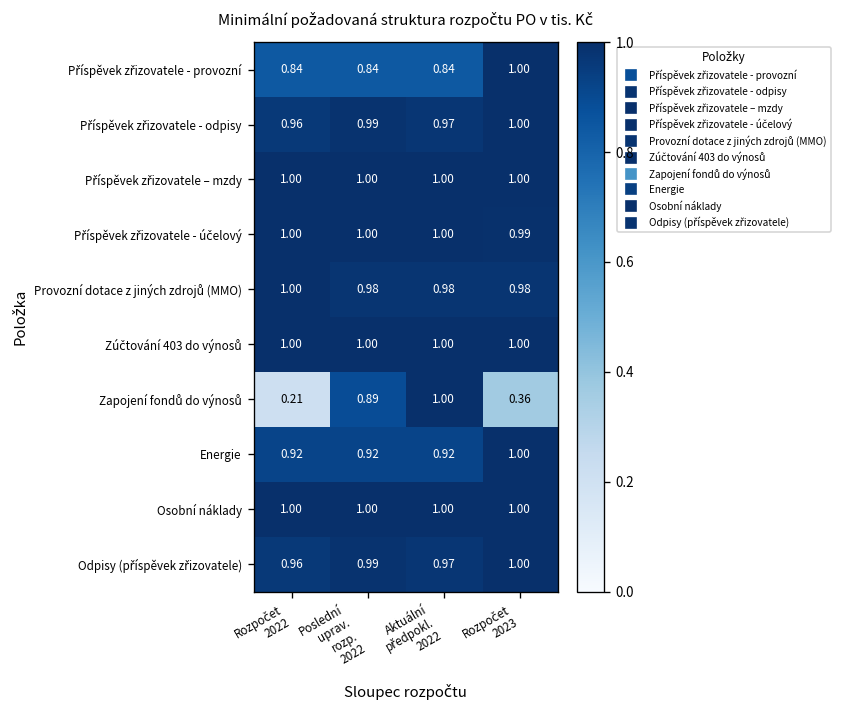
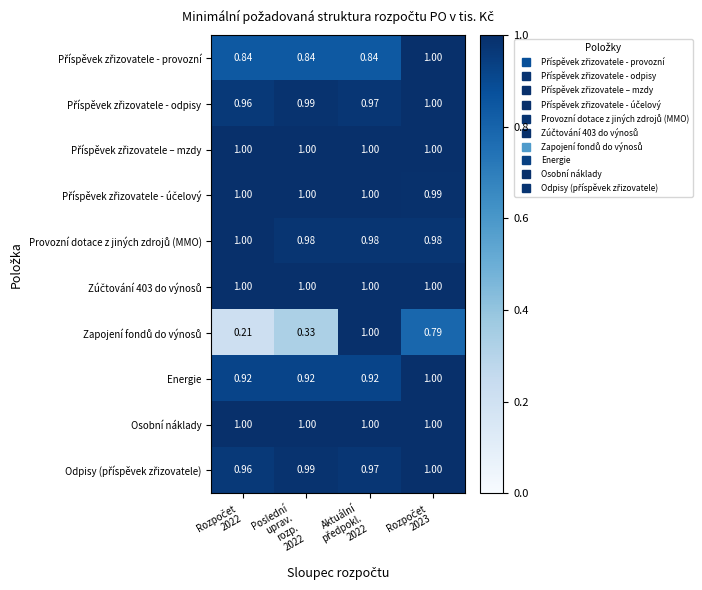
Zapojení fondů do výnosů, Poslední uprav. rozp. 2022: 0.89 -> 0.33
Zapojení fondů do výnosů, Rozpočet 2023: 0.36 -> 0.79
